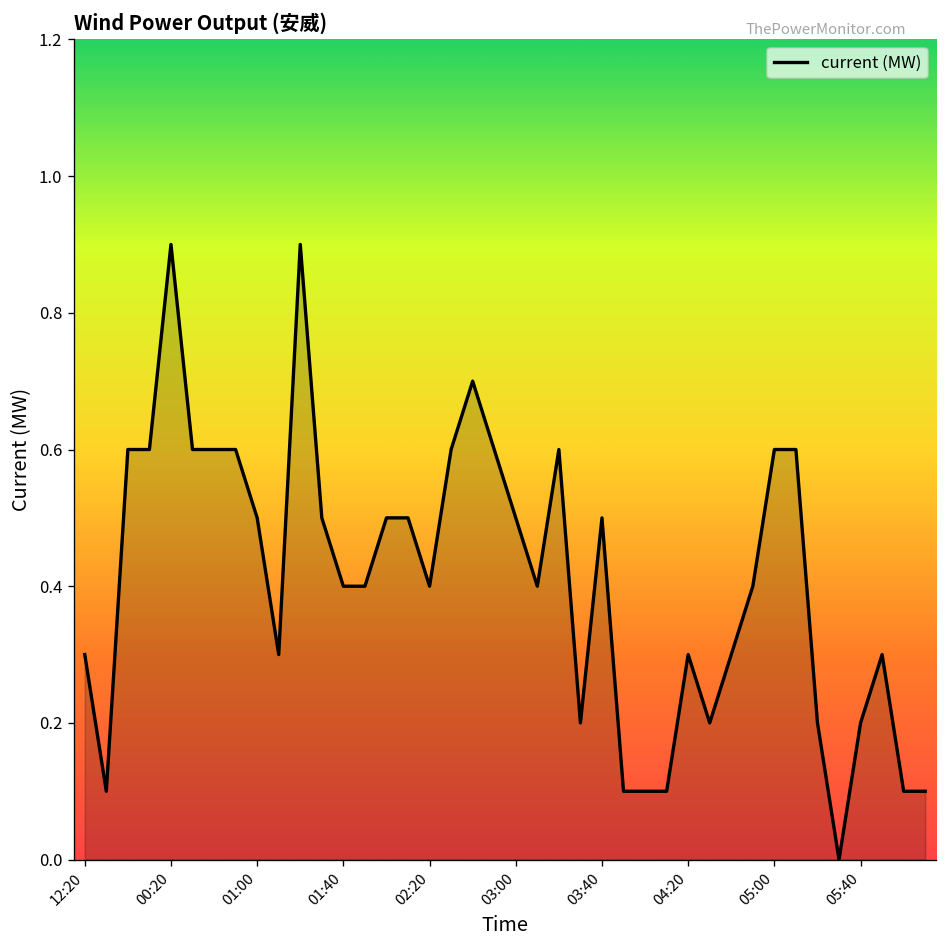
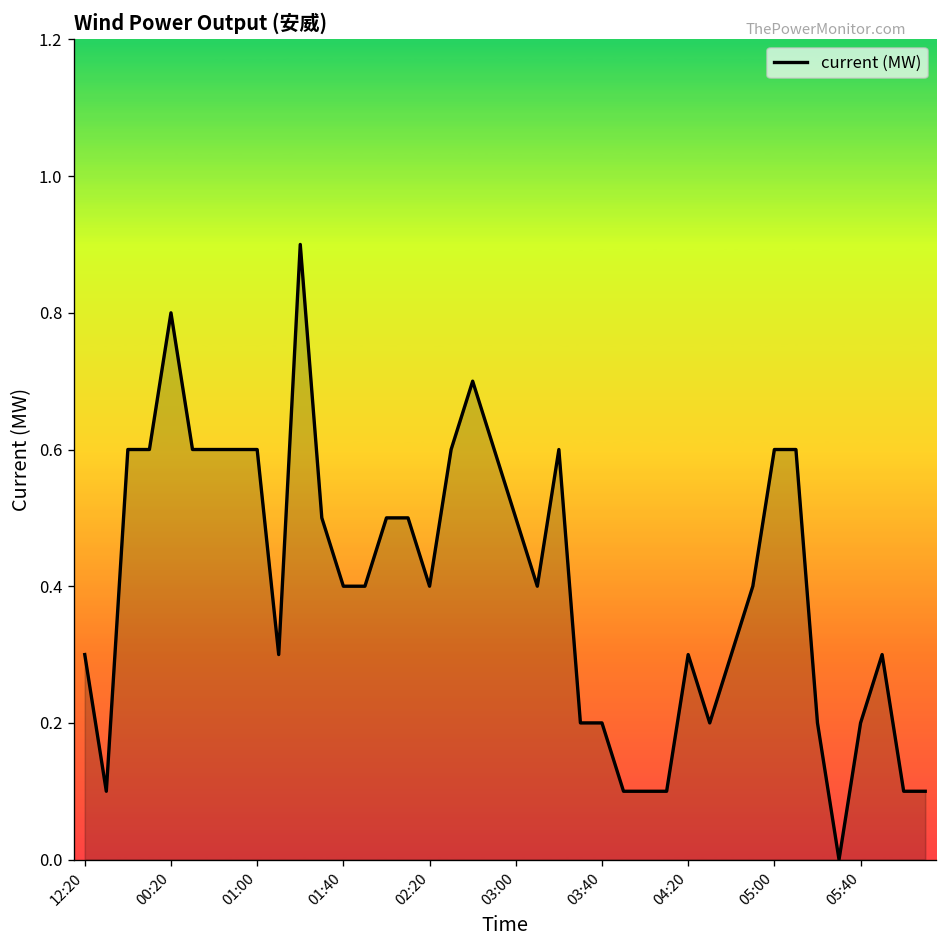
00:20: 0.9 -> 0.8
01:00: 0.5 -> 0.6
03:40: 0.5 -> 0.2
